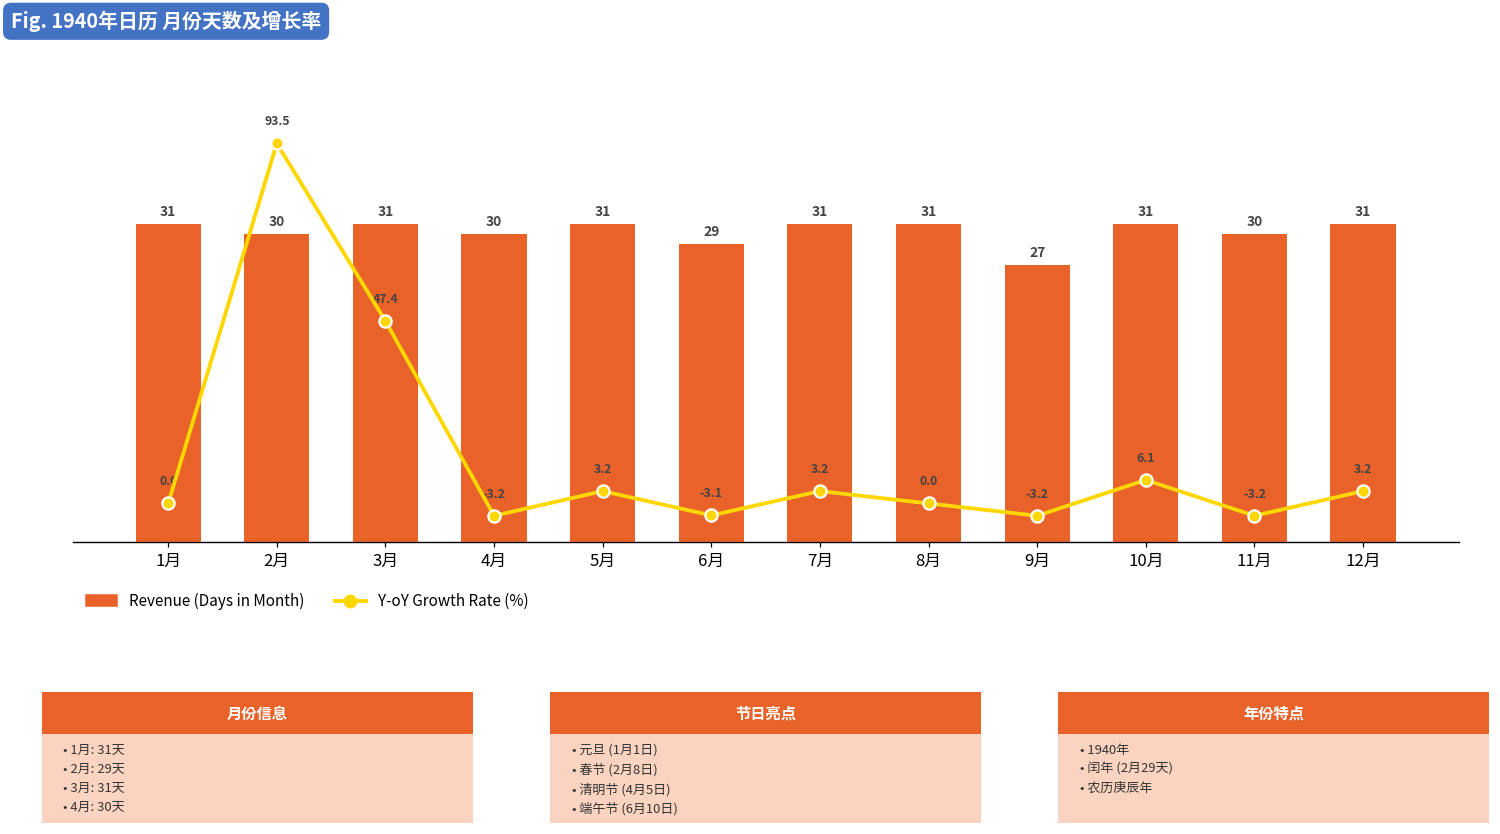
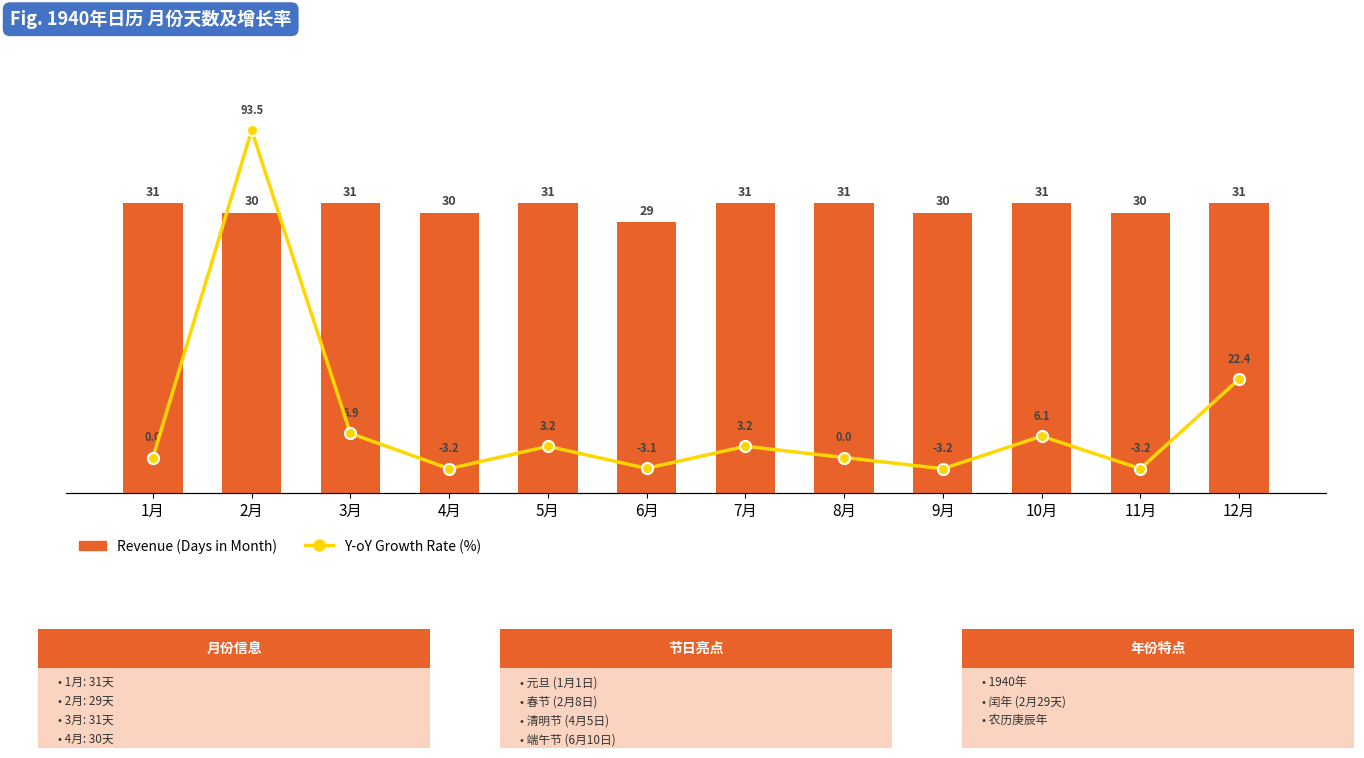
Revenue (Days in Month), 9月: 27 -> 30
Y-oY Growth Rate (%), 3月: 47.4 -> 6.9
Y-oY Growth Rate (%), 12月: 3.2 -> 22.4
